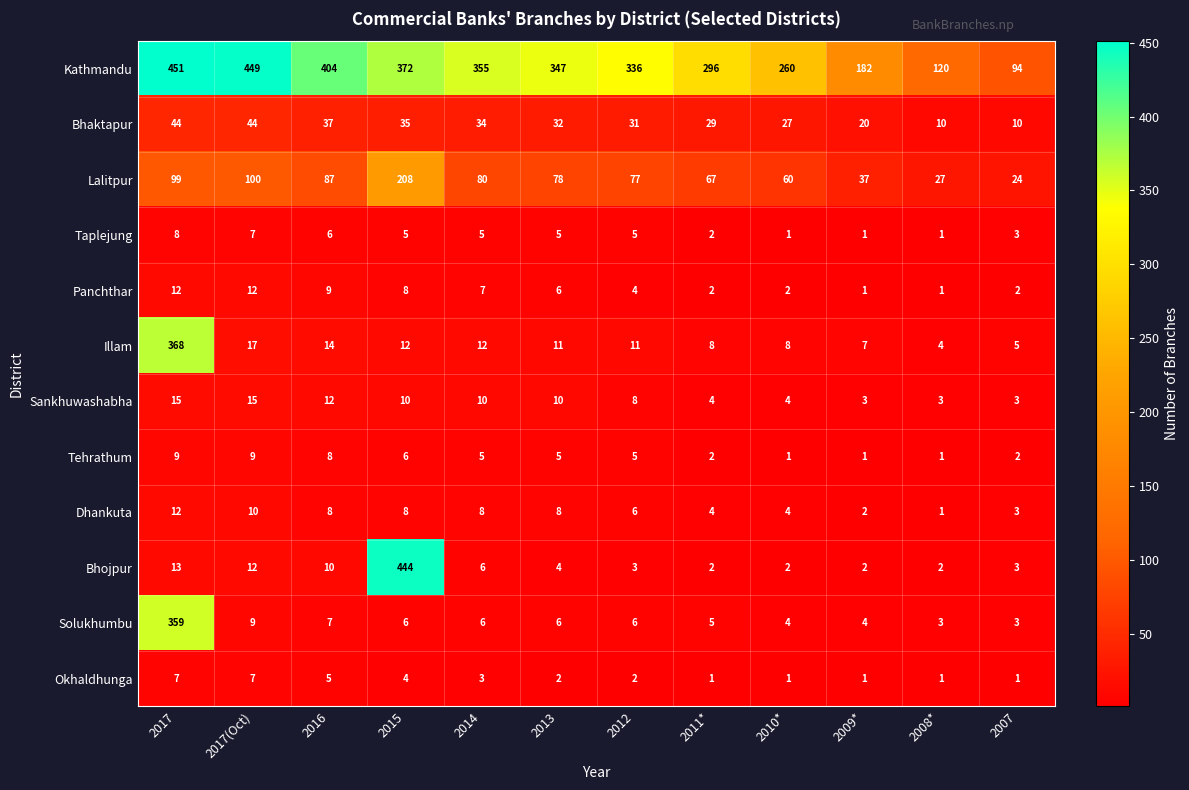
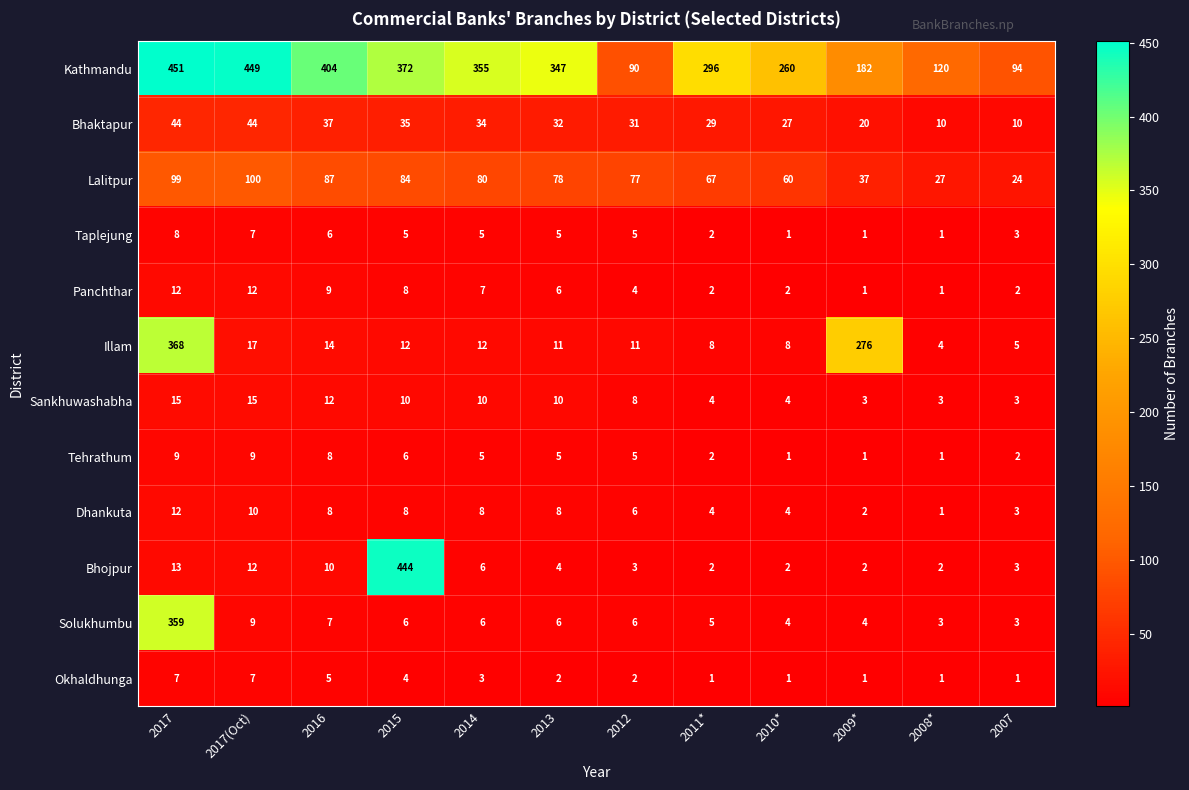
Kathmandu, 2012: 336 -> 90
Lalitpur, 2015: 208 -> 84
Illam, 2009*: 7 -> 276
